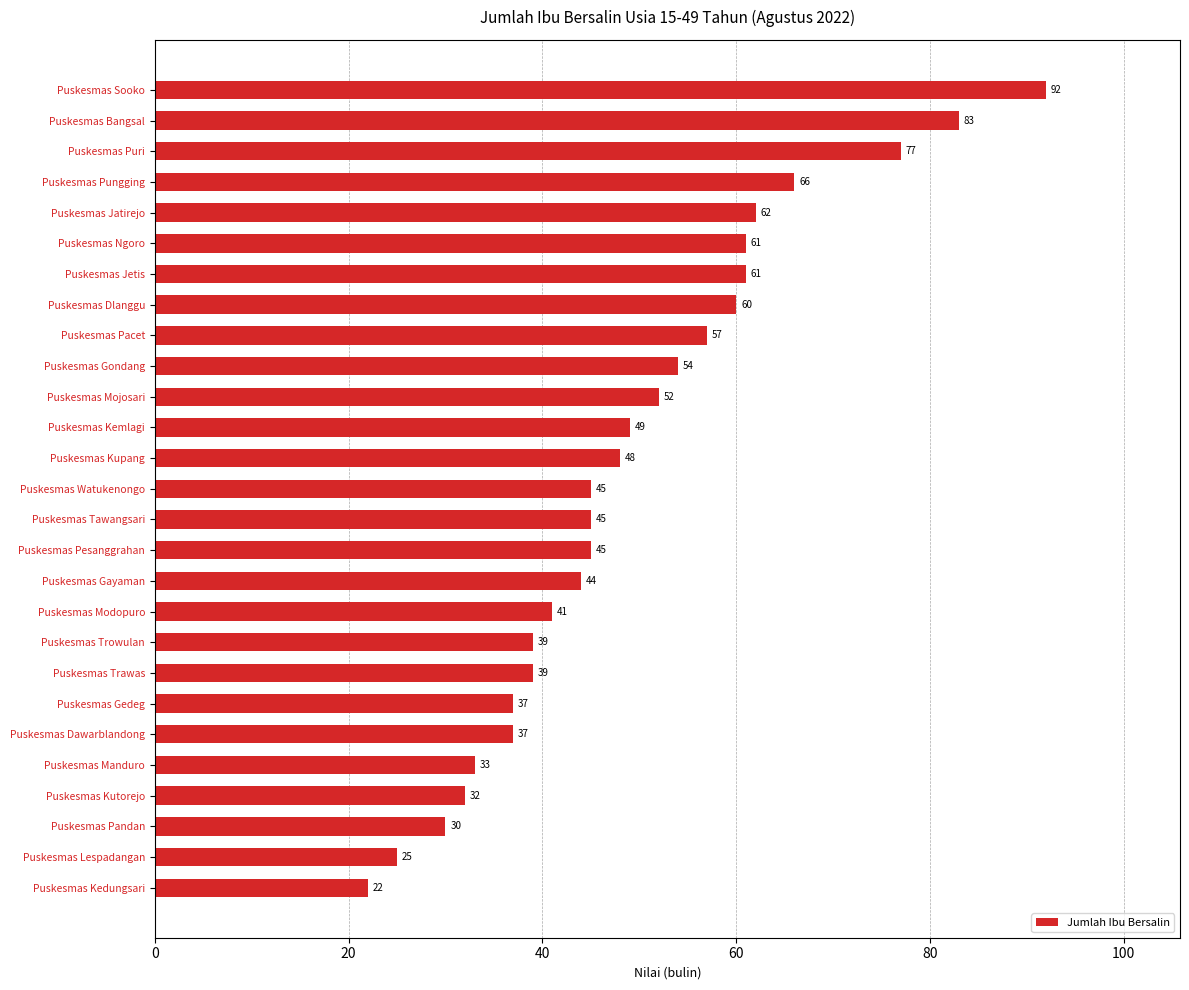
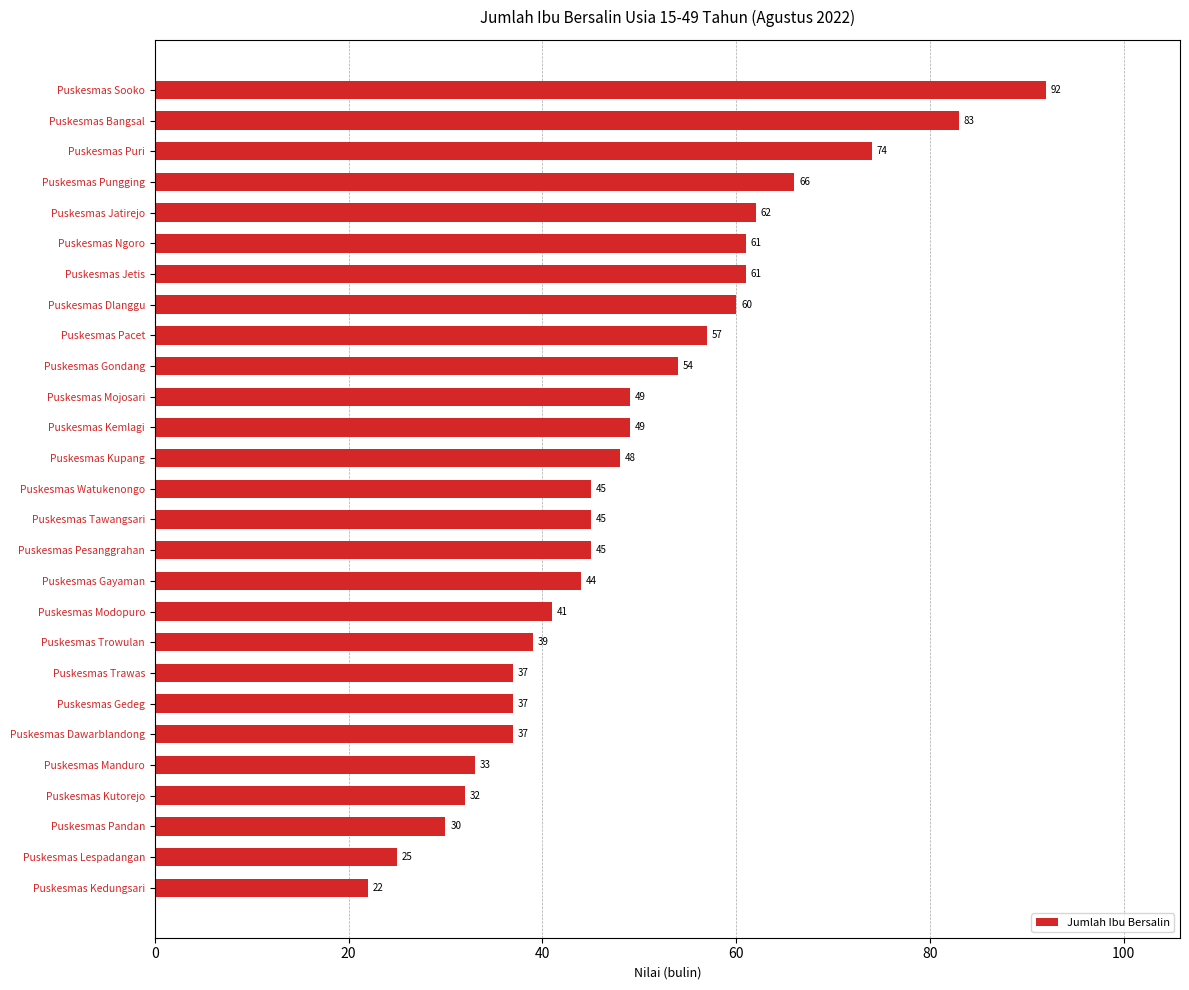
Puskesmas Puri: 77 -> 74
Puskesmas Mojosari: 52 -> 49
Puskesmas Trawas: 39 -> 37
